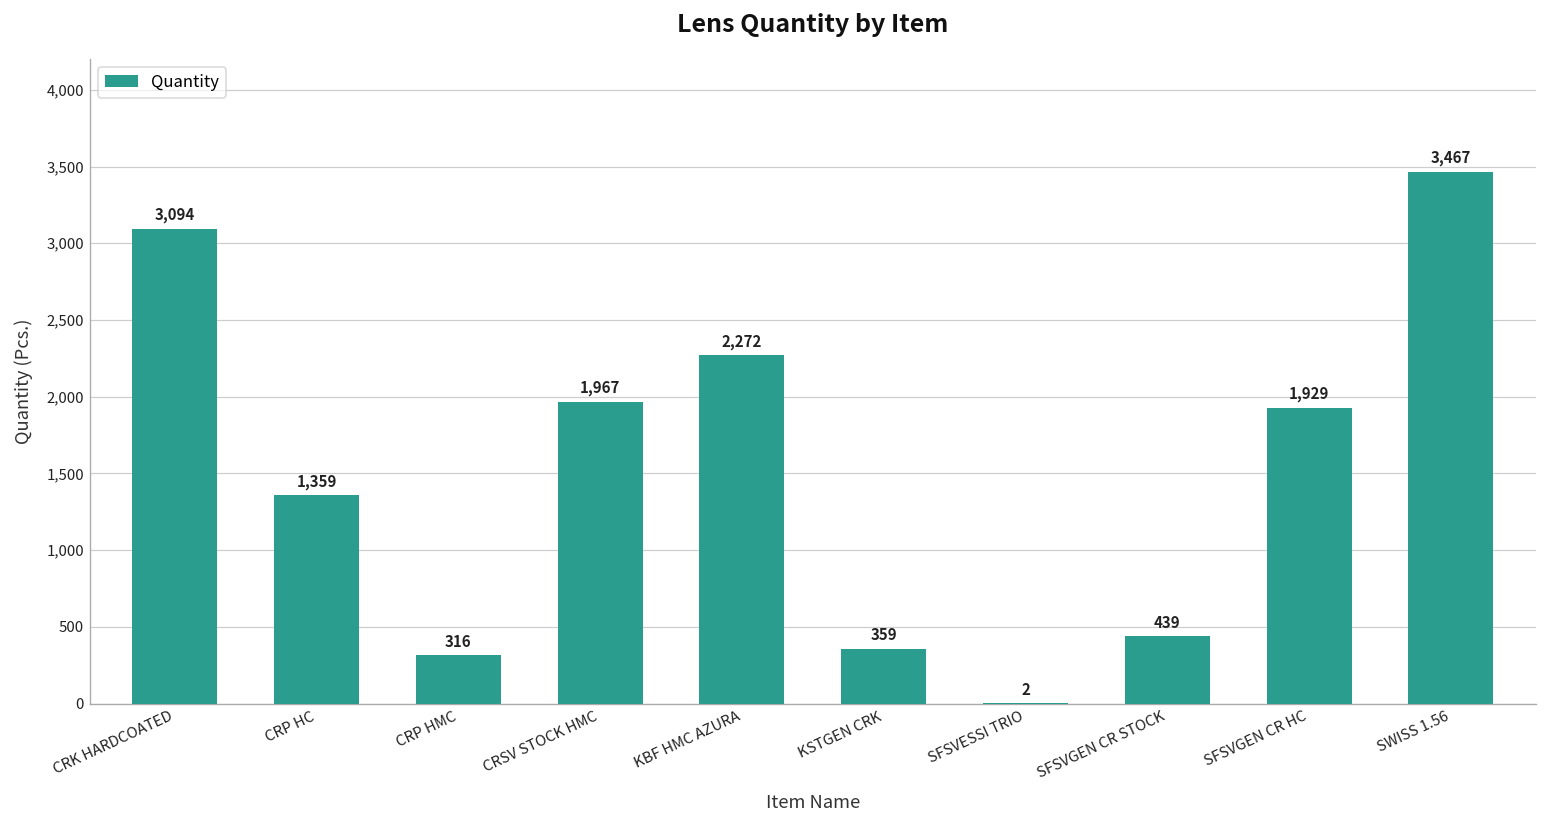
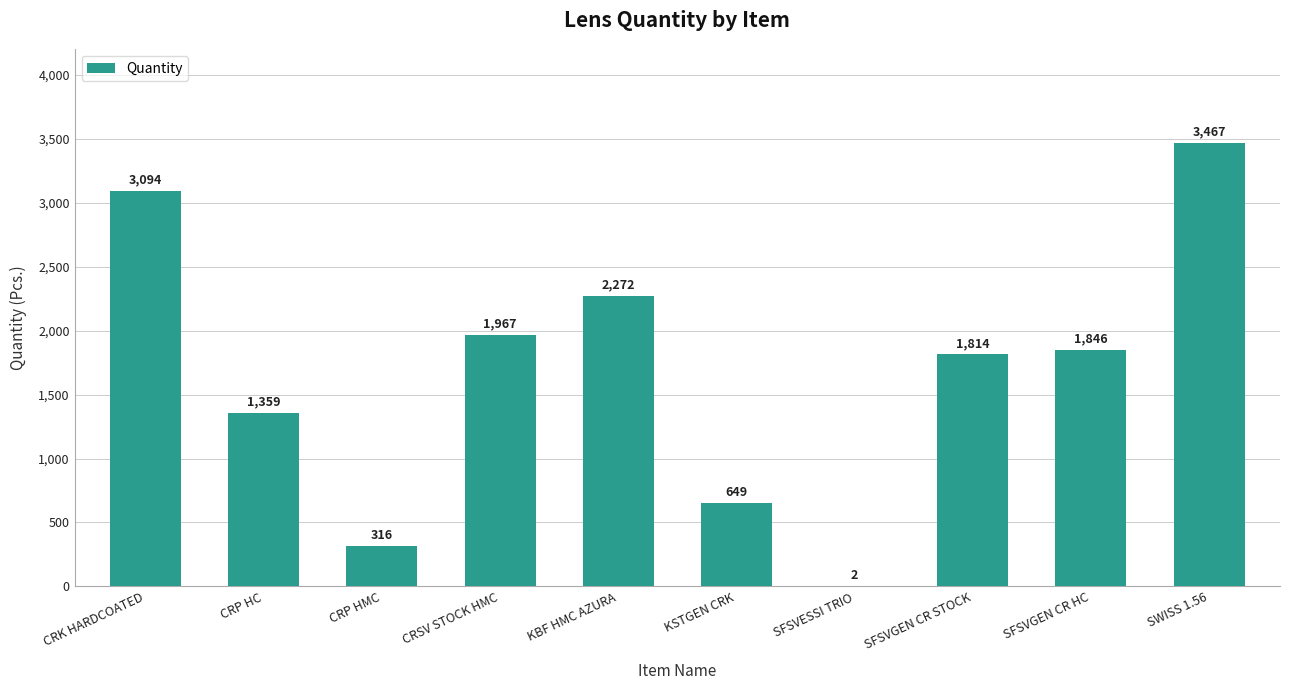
KSTGEN CRK: 359 -> 649
SFSVGEN CR STOCK: 439 -> 1,814
SFSVGEN CR HC: 1,929 -> 1,846
